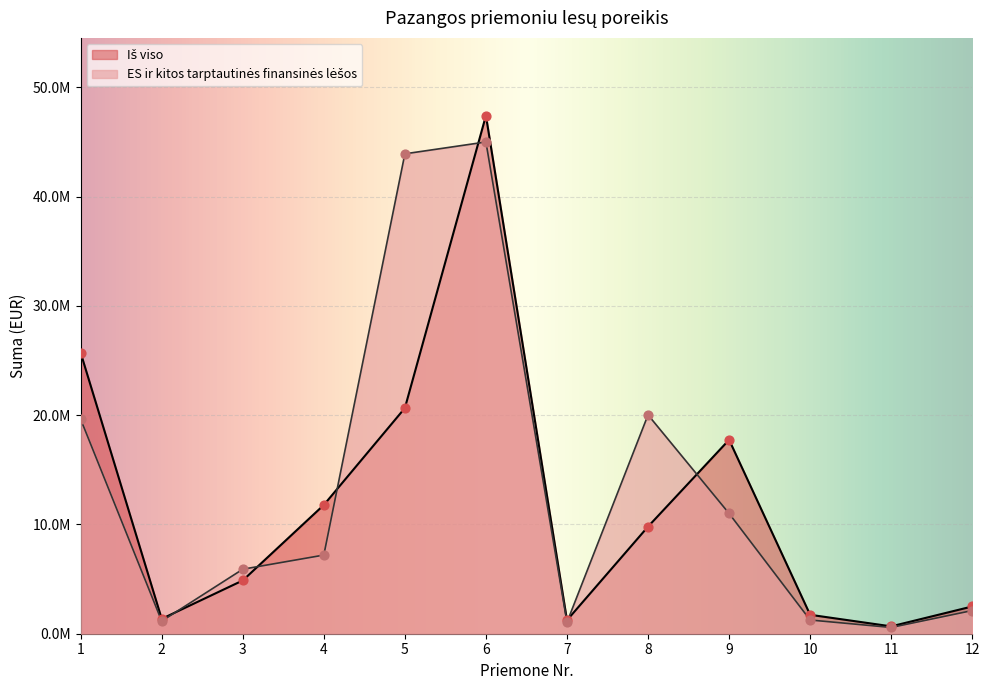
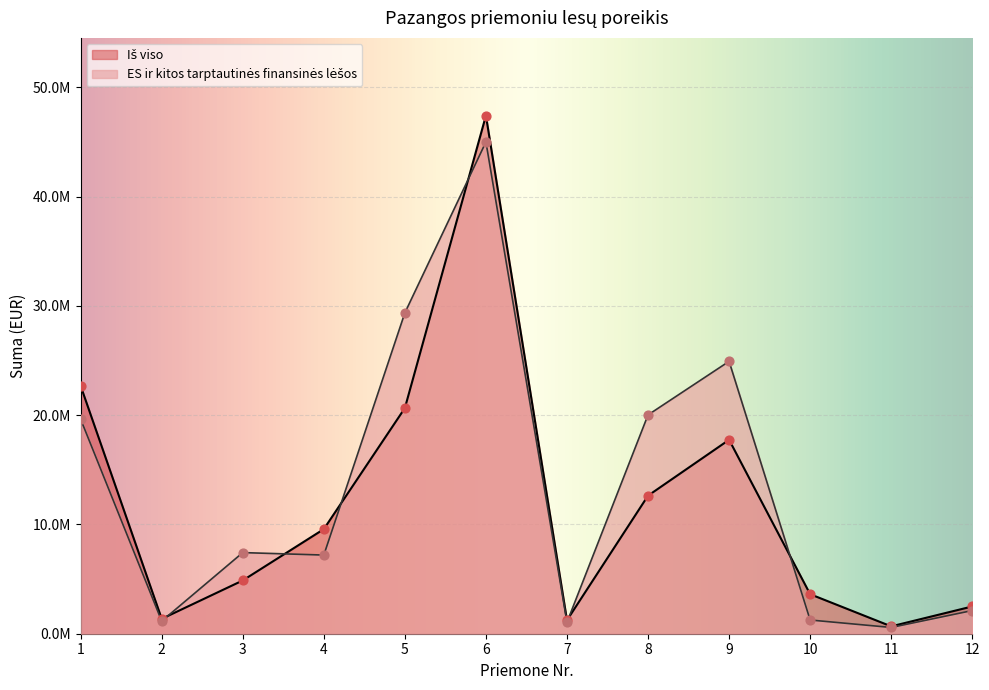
Iš viso, 1: 25700000 -> 22700000
ES ir kitos tarptautinės finansinės lėšos, 3: 5900000 -> 7400000
Iš viso, 4: 11800000 -> 9600000
ES ir kitos tarptautinės finansinės lėšos, 5: 43900000 -> 29400000
Iš viso, 8: 9800000 -> 12600000
ES ir kitos tarptautinės finansinės lėšos, 9: 11000000 -> 24900000
Iš viso, 10: 1700000 -> 3600000
